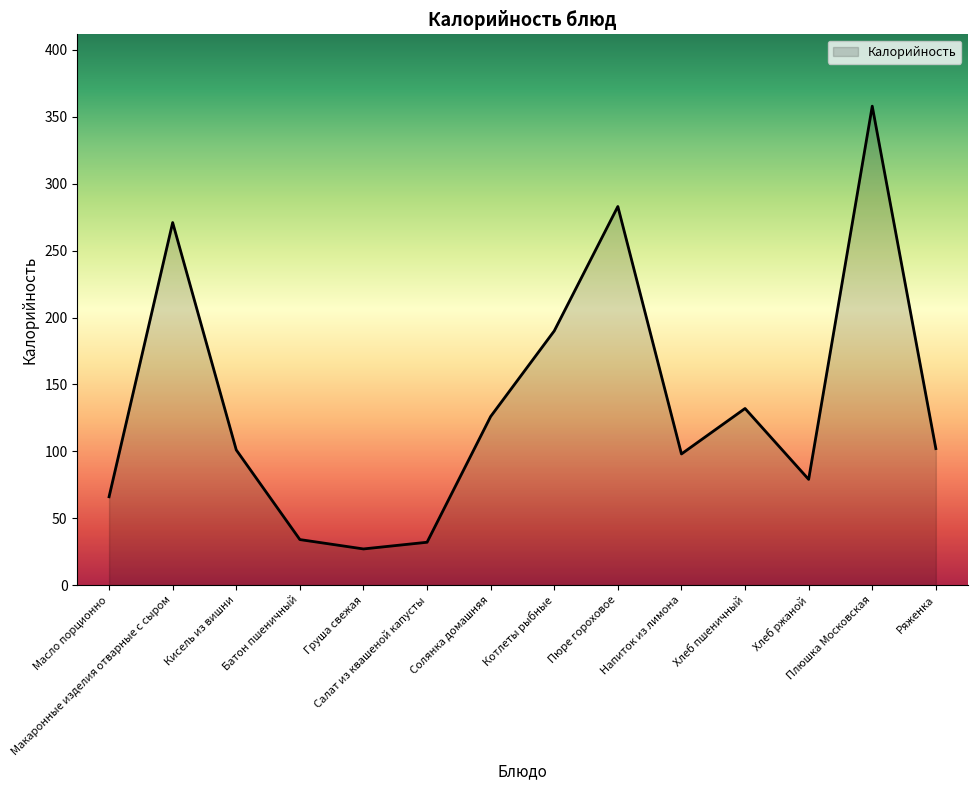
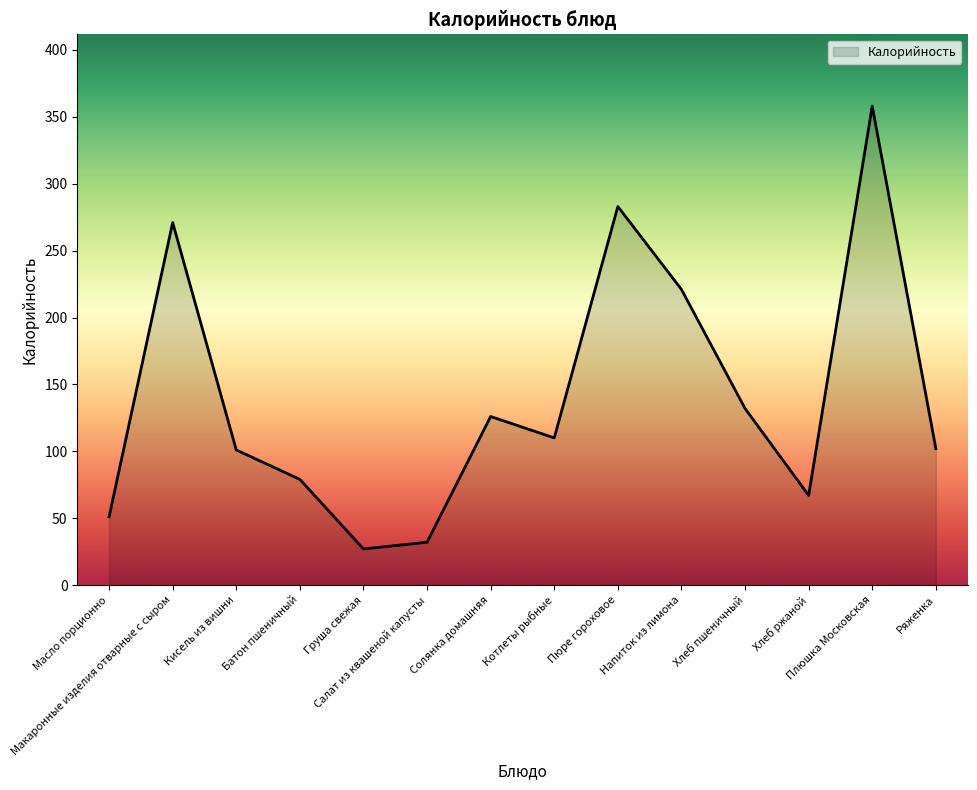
Масло порционно: 66 -> 51
Батон пшеничный: 34 -> 79
Котлеты рыбные: 190 -> 110
Напиток из лимона: 98 -> 221
Хлеб ржаной: 79 -> 67
